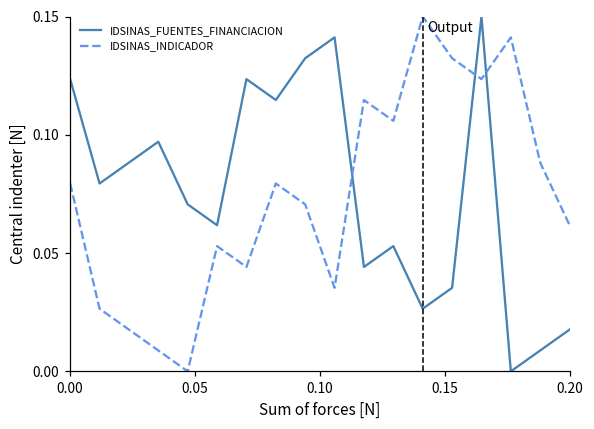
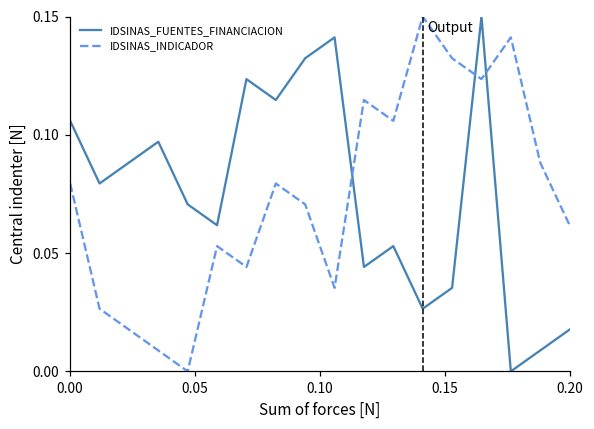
IDSINAS_FUENTES_FINANCIACION, 0.00: 0.124 -> 0.106
